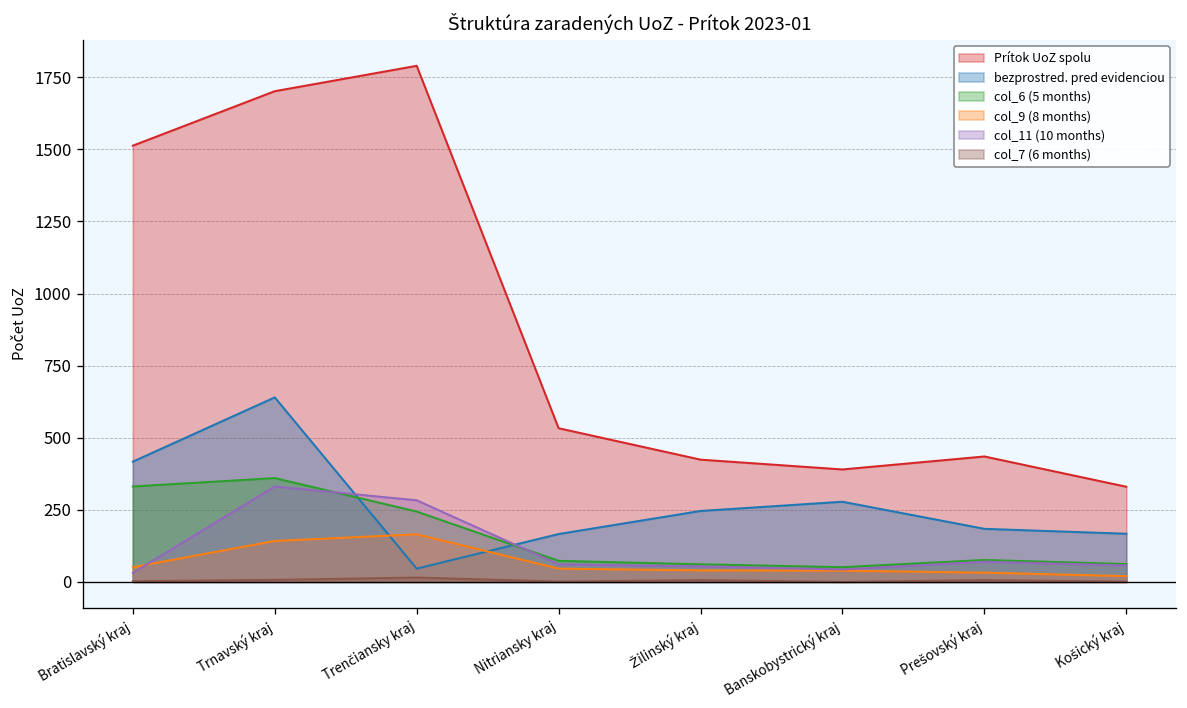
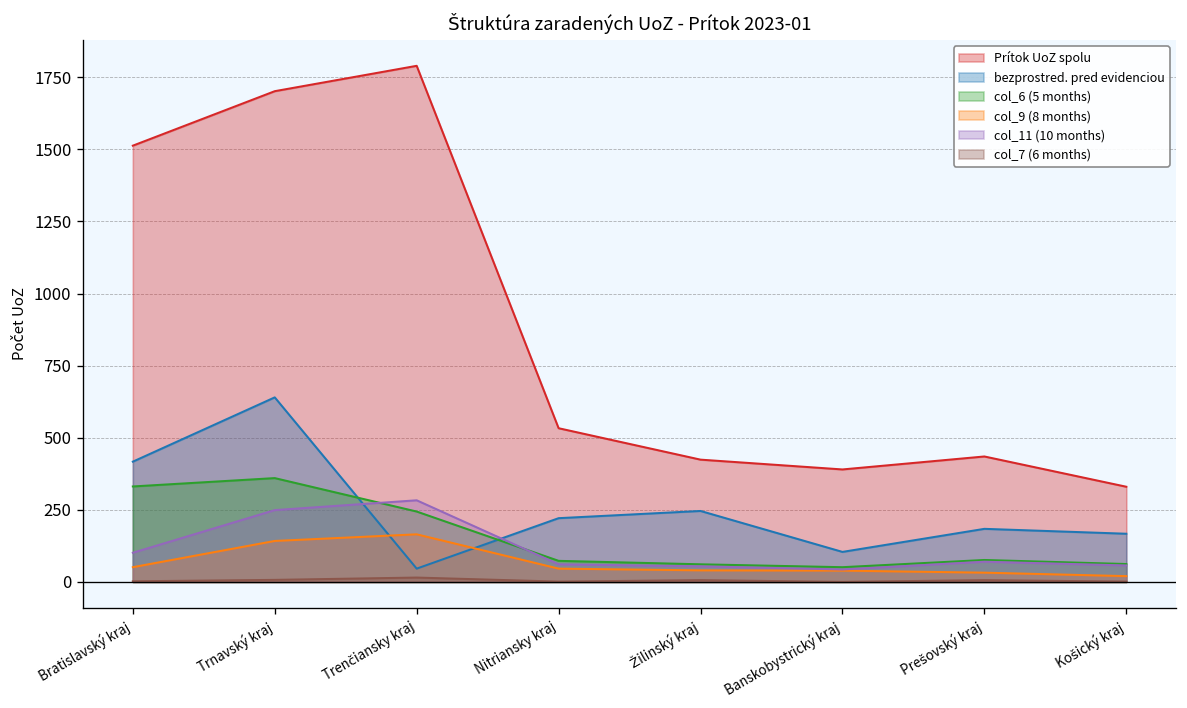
col_11 (10 months), Bratislavský kraj: 30 -> 100
col_11 (10 months), Trnavský kraj: 330 -> 250
bezprostred. pred evidenciou, Nitriansky kraj: 170 -> 220
bezprostred. pred evidenciou, Banskobystrický kraj: 280 -> 100
